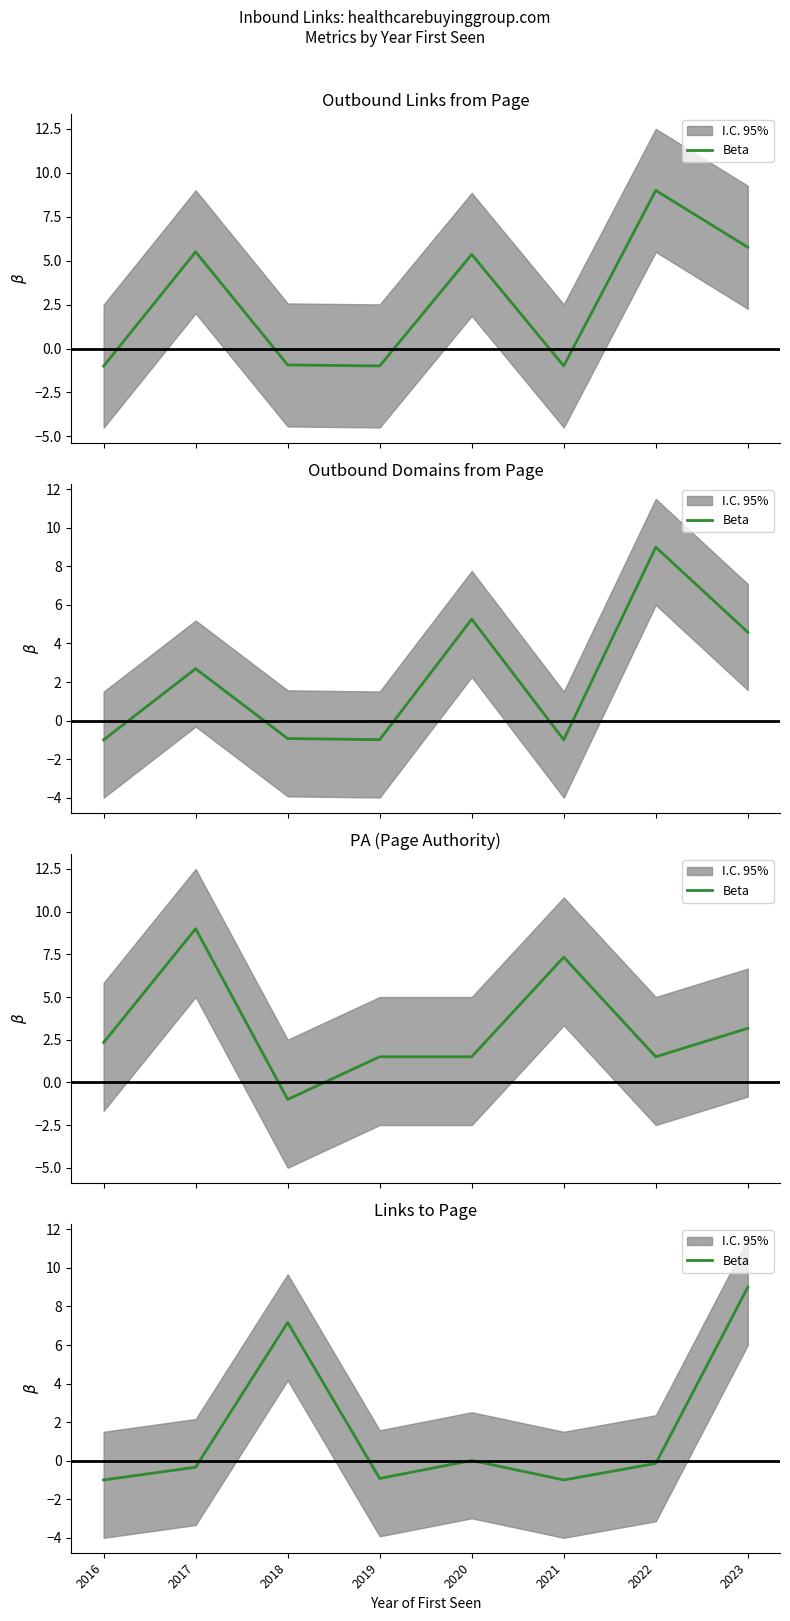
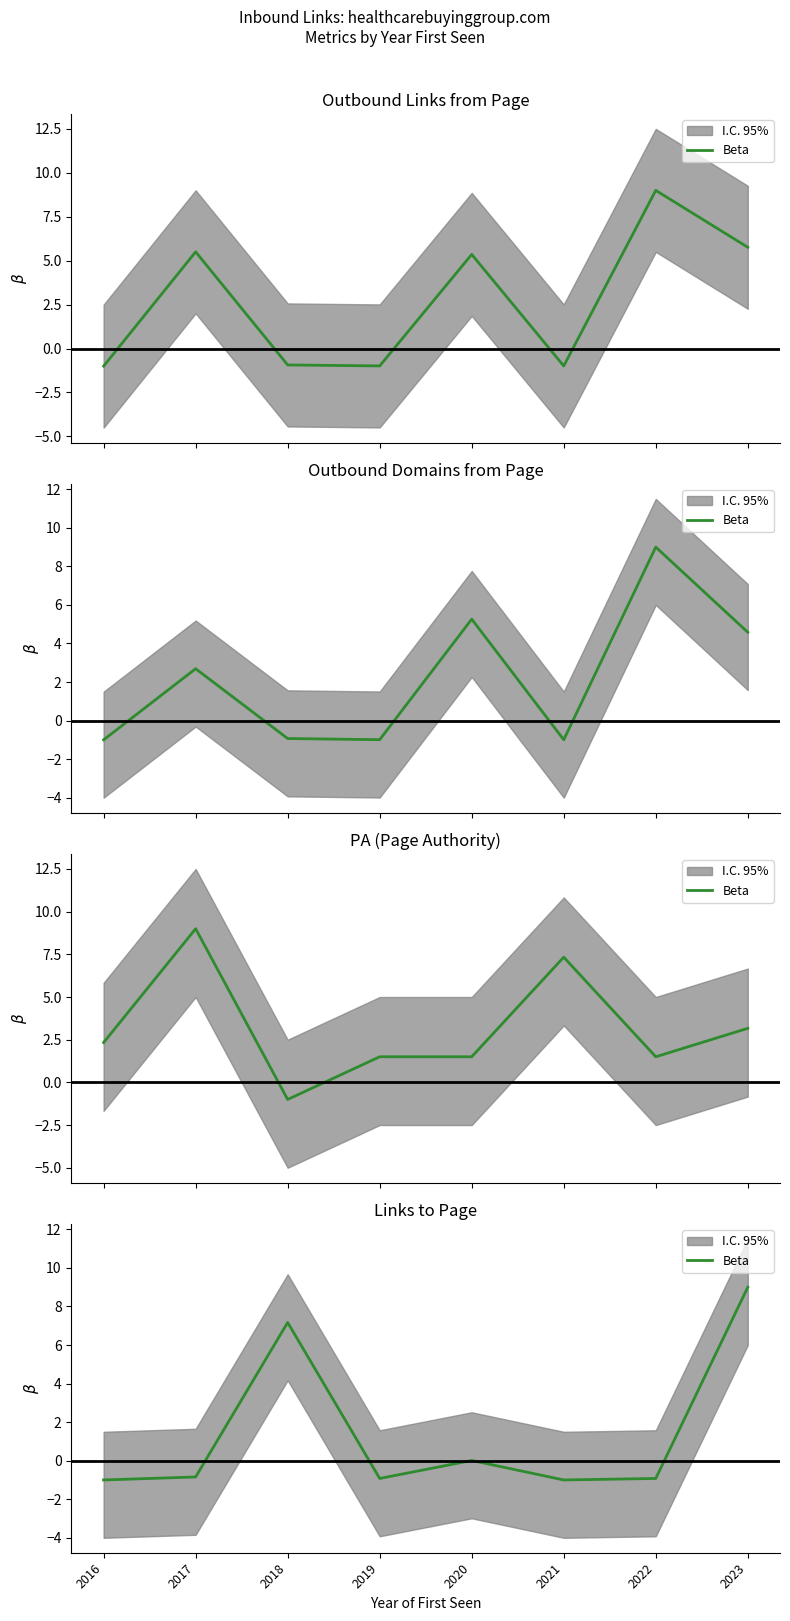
Links to Page, Beta, 2017: -0.3 -> -0.8
Links to Page, Beta, 2022: -0.1 -> -0.9
